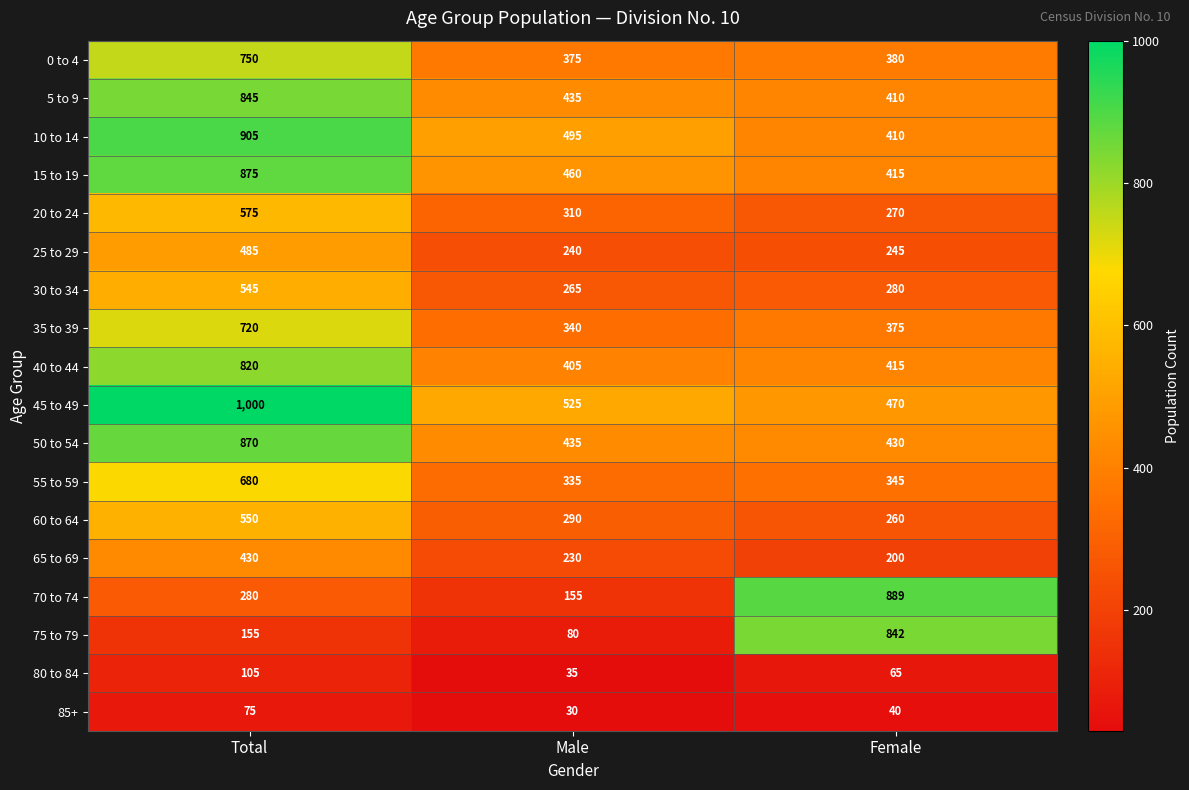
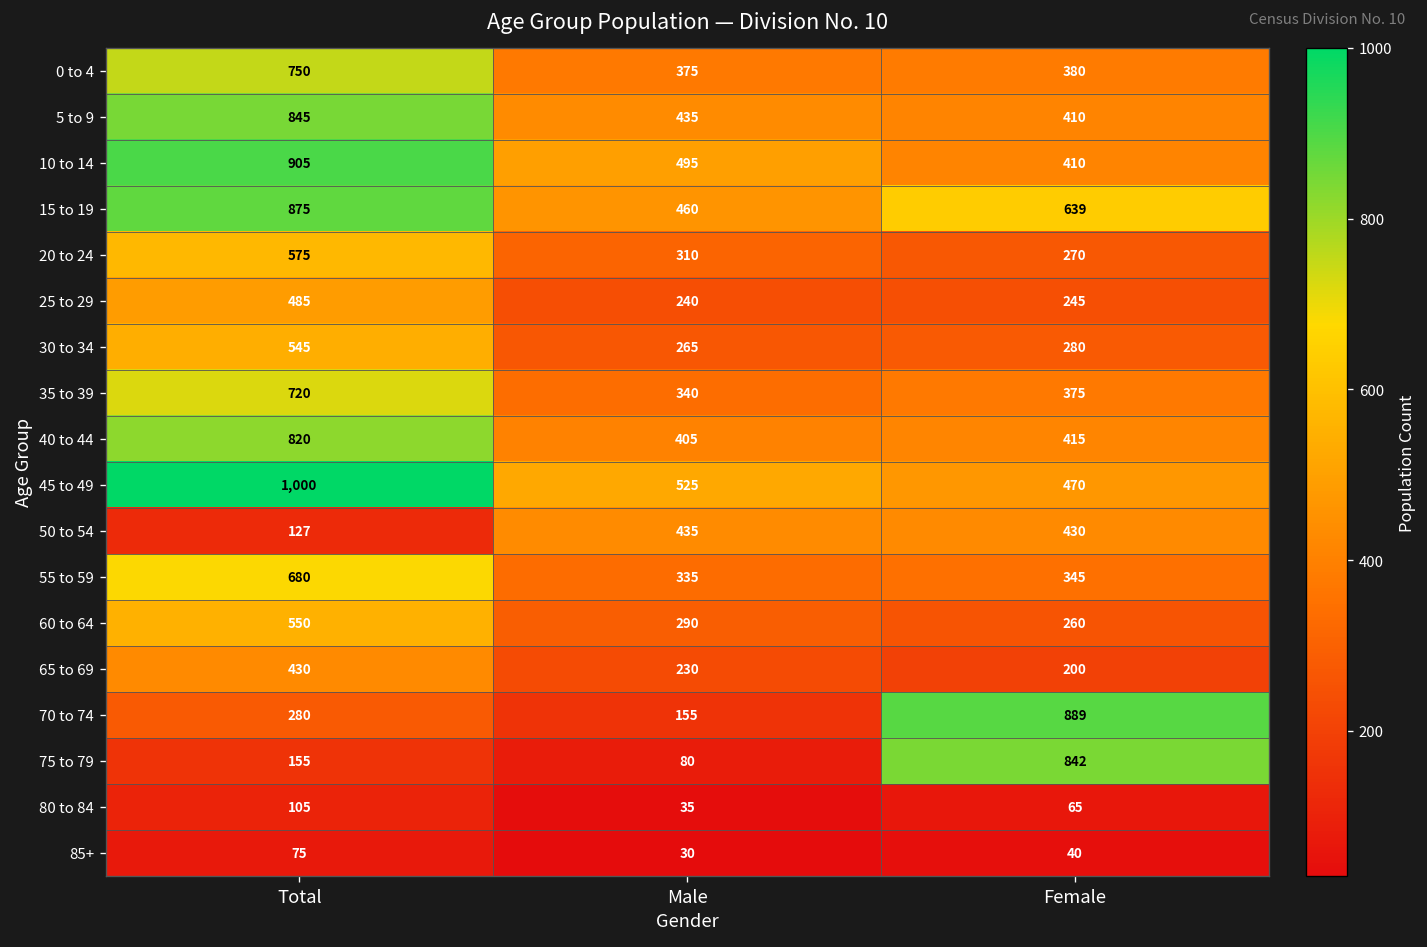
15 to 19, Female: 415 -> 639
50 to 54, Total: 870 -> 127
